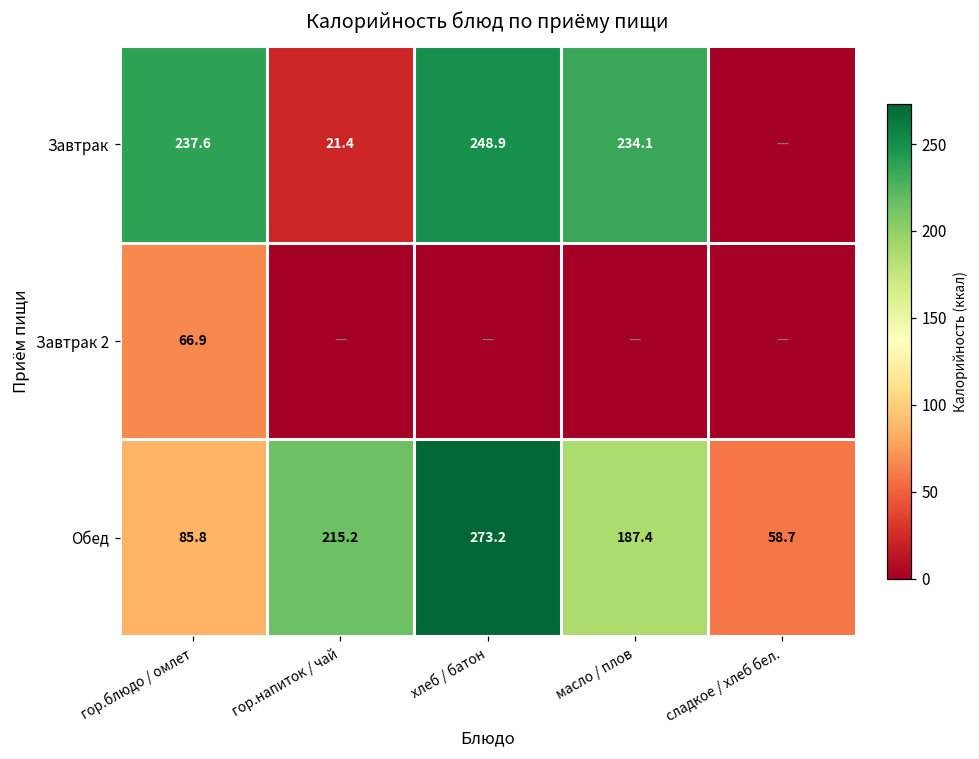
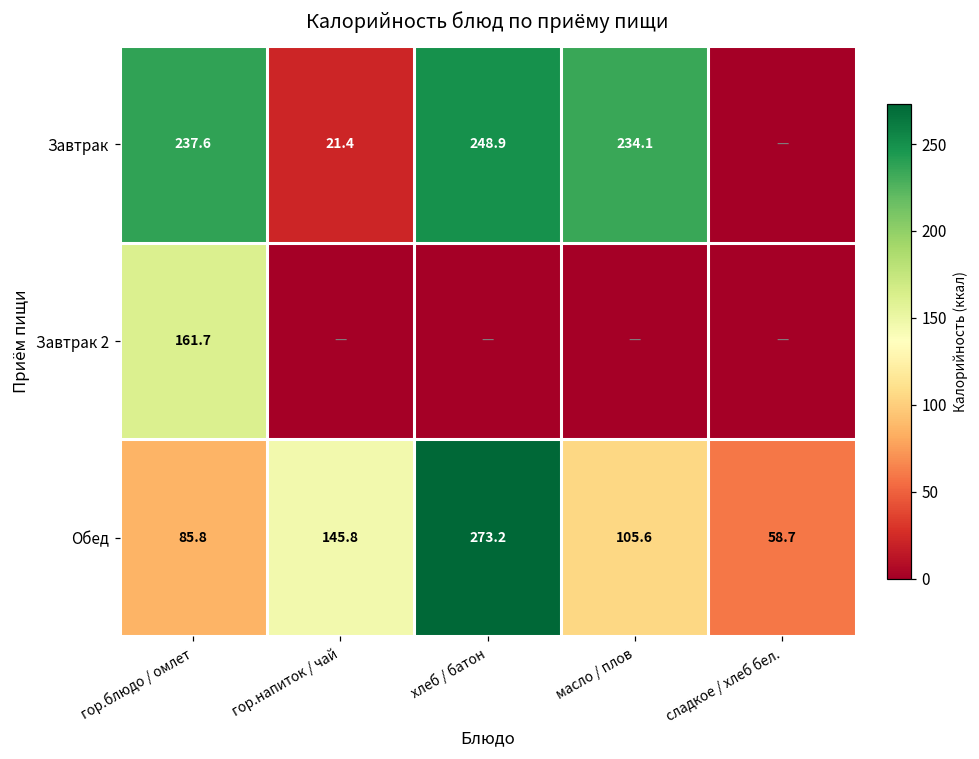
Завтрак 2, гор.блюдо / омлет: 66.9 -> 161.7
Обед, гор.напиток / чай: 215.2 -> 145.8
Обед, масло / плов: 187.4 -> 105.6
